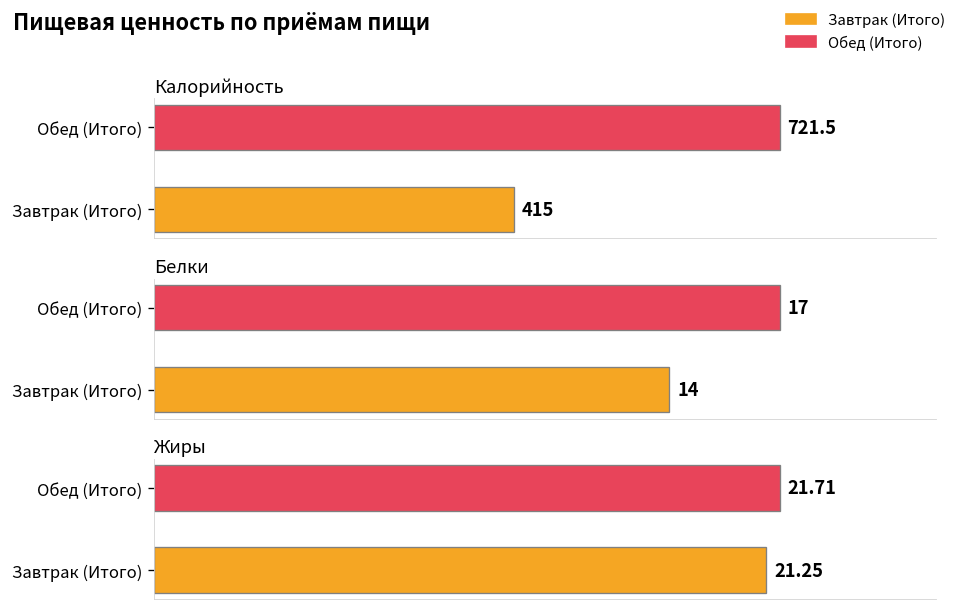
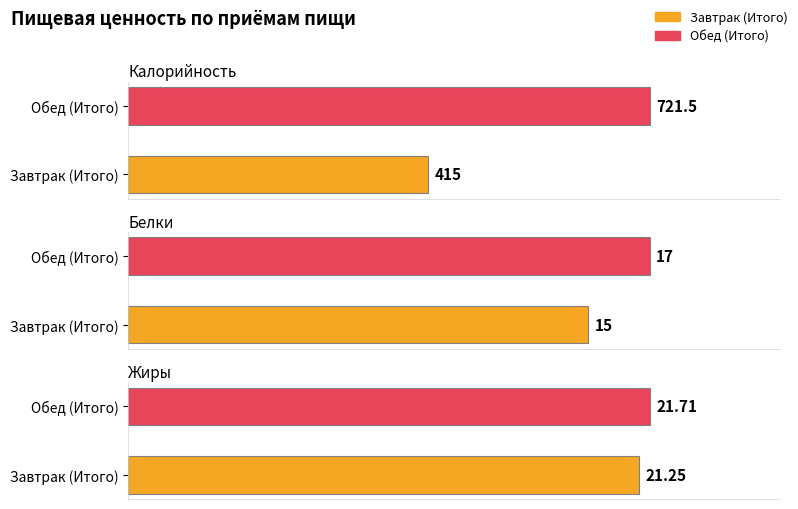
Белки, Завтрак (Итого): 14 -> 15
